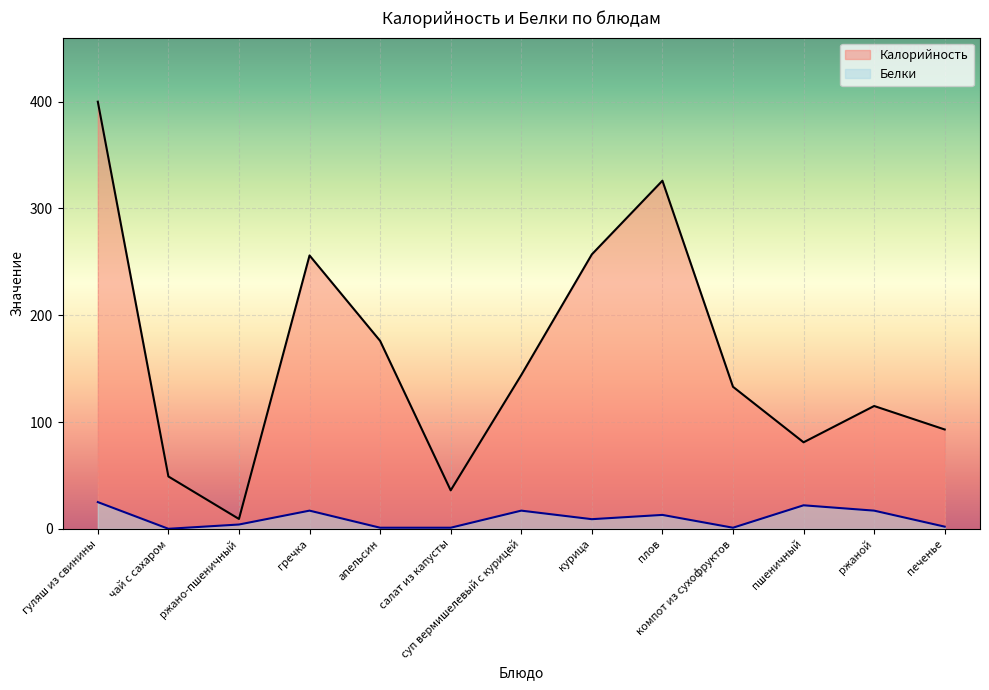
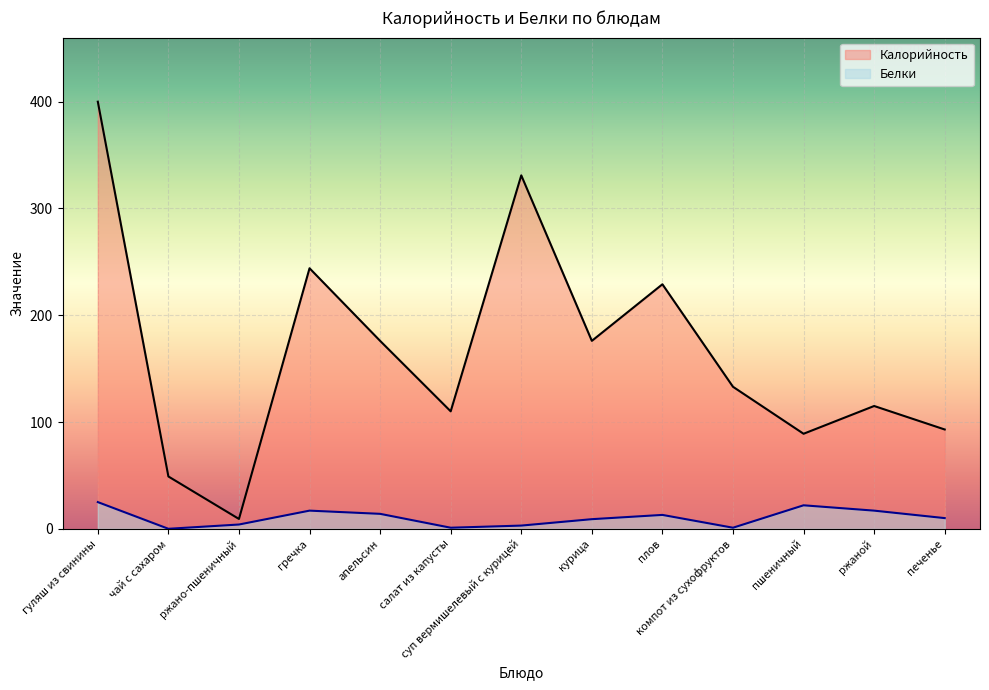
Калорийность, гречка: 256 -> 244
Белки, апельсин: 1 -> 14
Калорийность, салат из капусты: 36 -> 110
Калорийность, суп вермишелевый с курицей: 144 -> 331
Белки, суп вермишелевый с курицей: 17 -> 3
Калорийность, курица: 257 -> 176
Калорийность, плов: 326 -> 229
Калорийность, пшеничный: 81 -> 89
Белки, печенье: 2 -> 10
